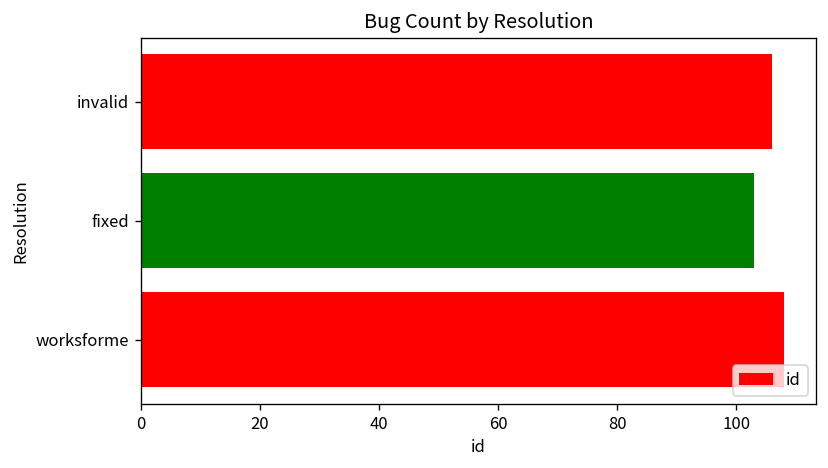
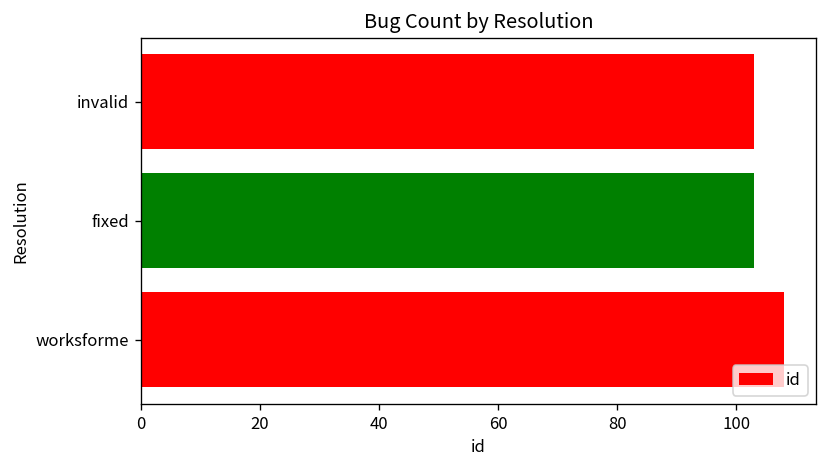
invalid: 106 -> 103
